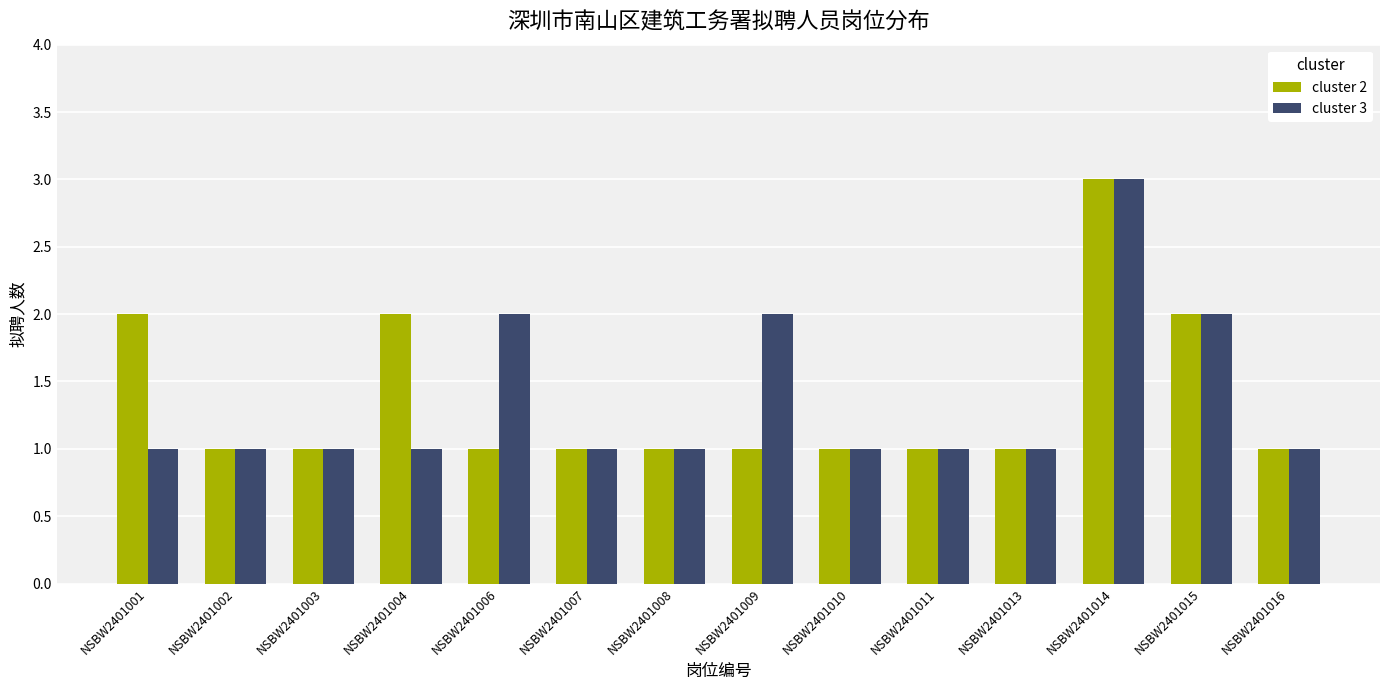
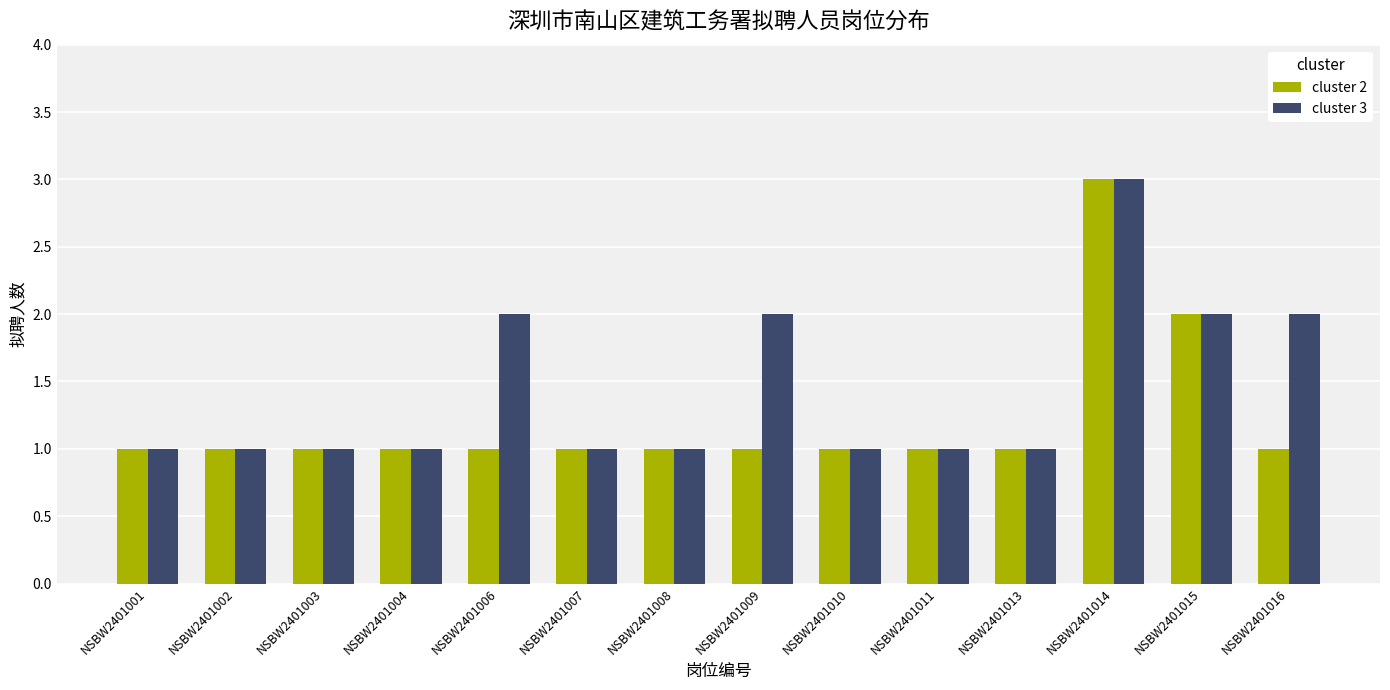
cluster 2, NSBW2401001: 2 -> 1
cluster 2, NSBW2401004: 2 -> 1
cluster 3, NSBW2401016: 1 -> 2
